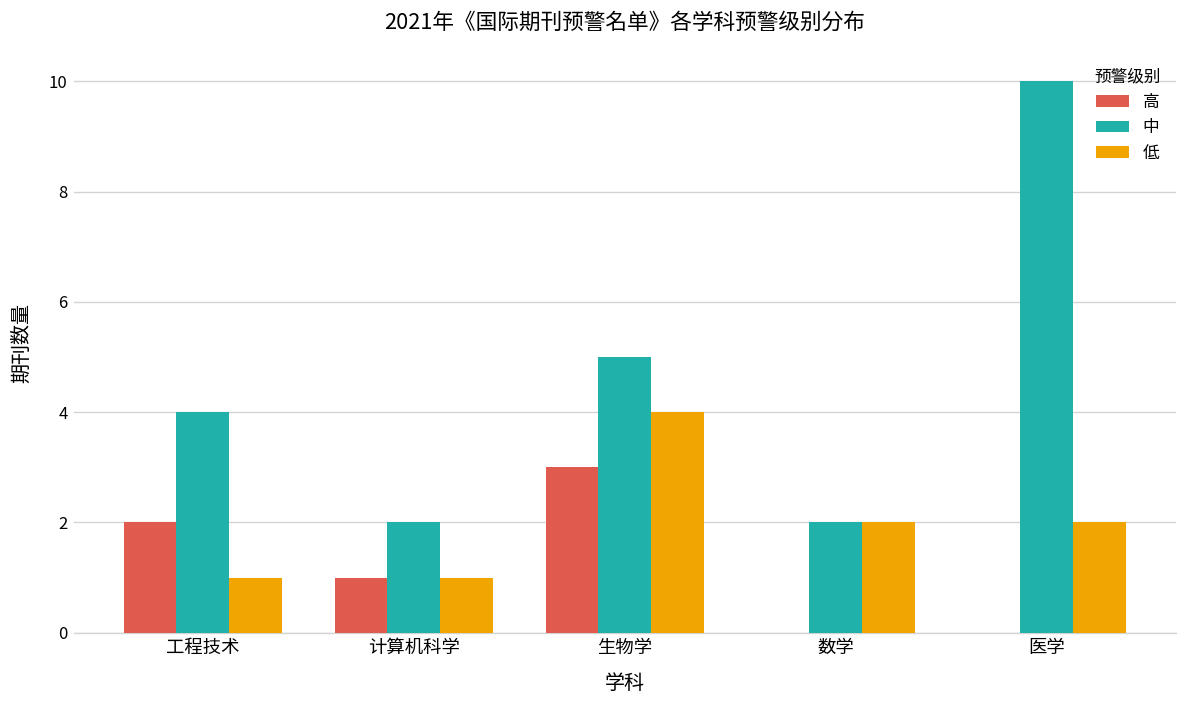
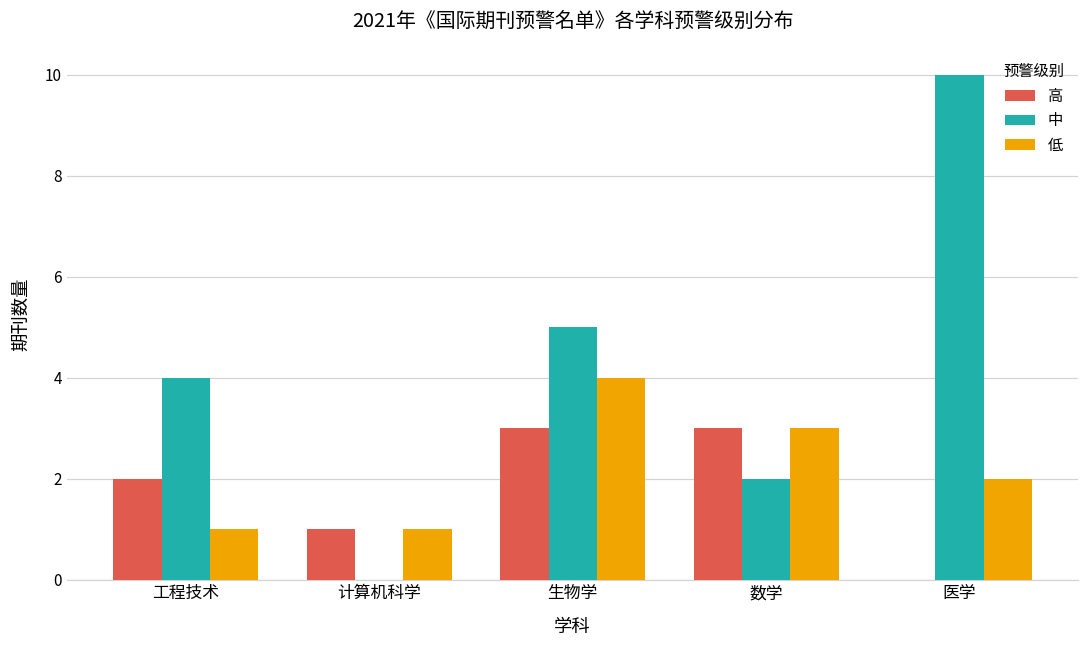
中, 计算机科学: 2 -> 0
高, 数学: 0 -> 3
低, 数学: 2 -> 3
